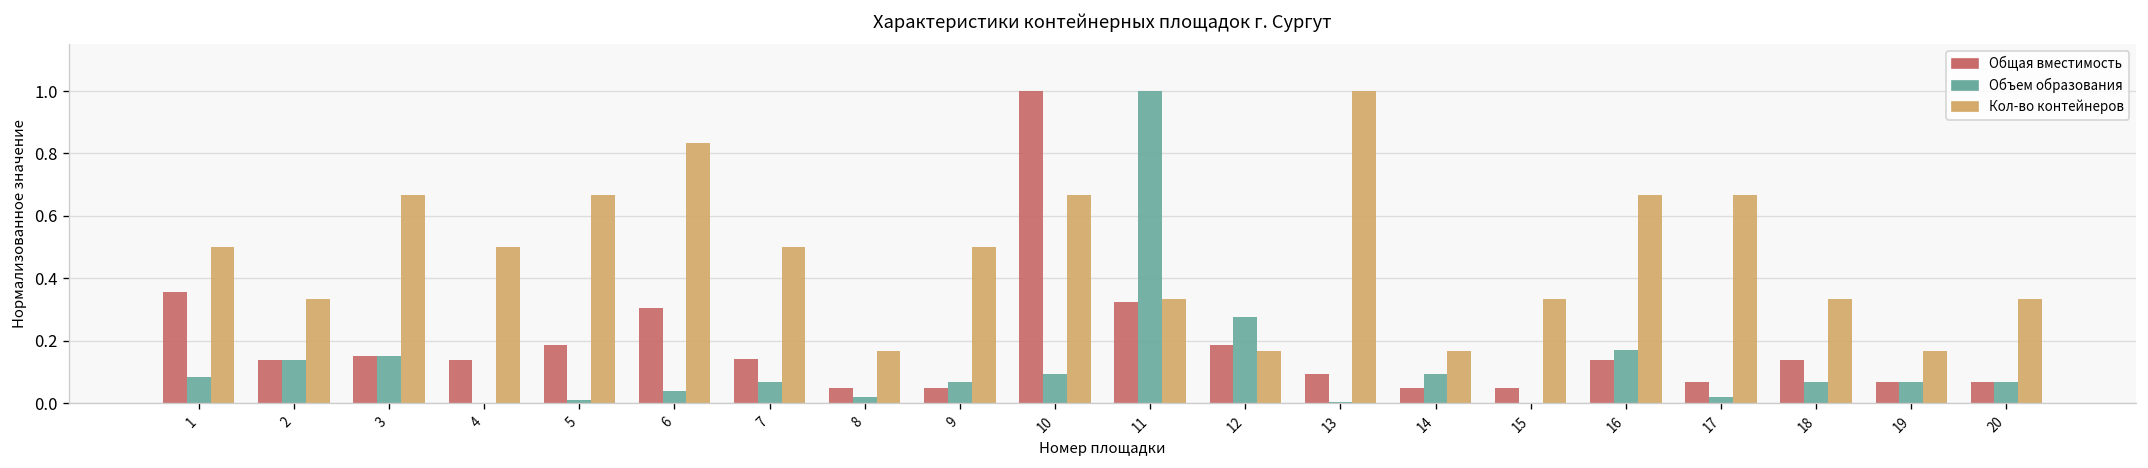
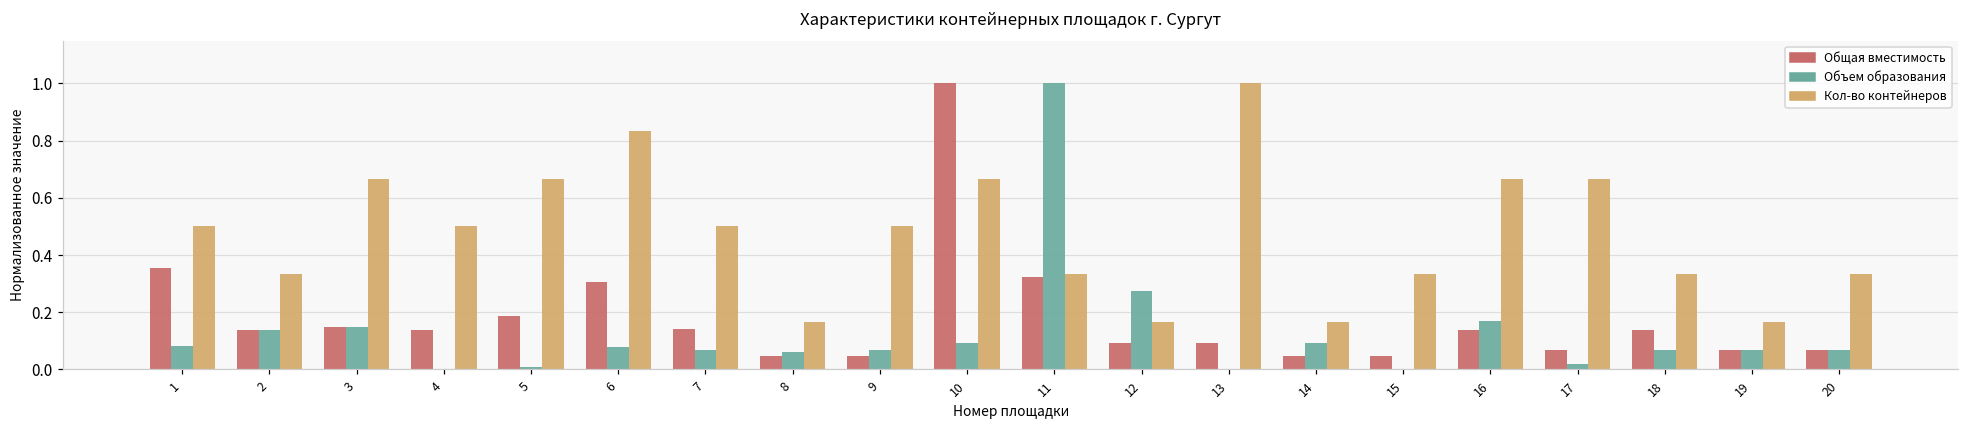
Объем образования, 6: 0.04 -> 0.08
Объем образования, 8: 0.02 -> 0.06
Общая вместимость, 12: 0.19 -> 0.09
